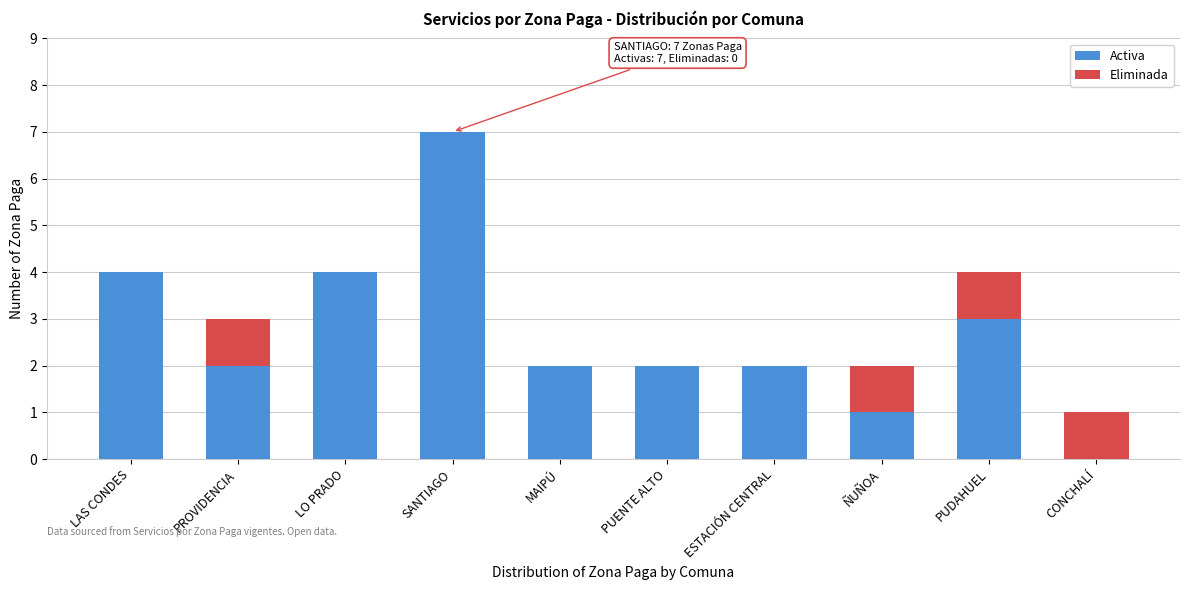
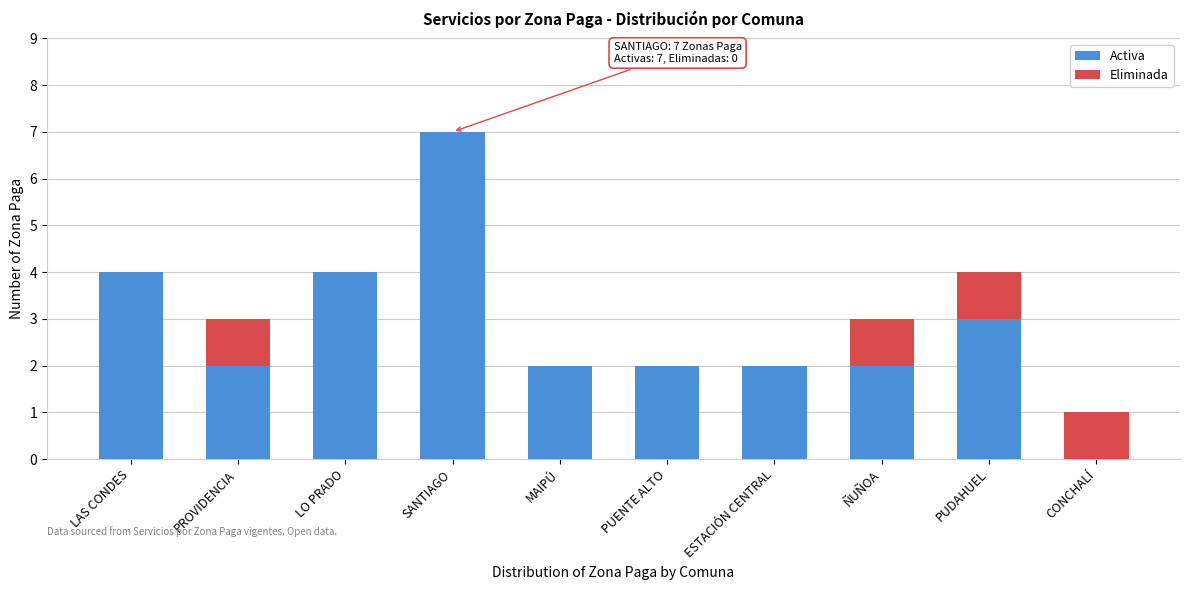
Activa, ÑUÑOA: 1 -> 2
